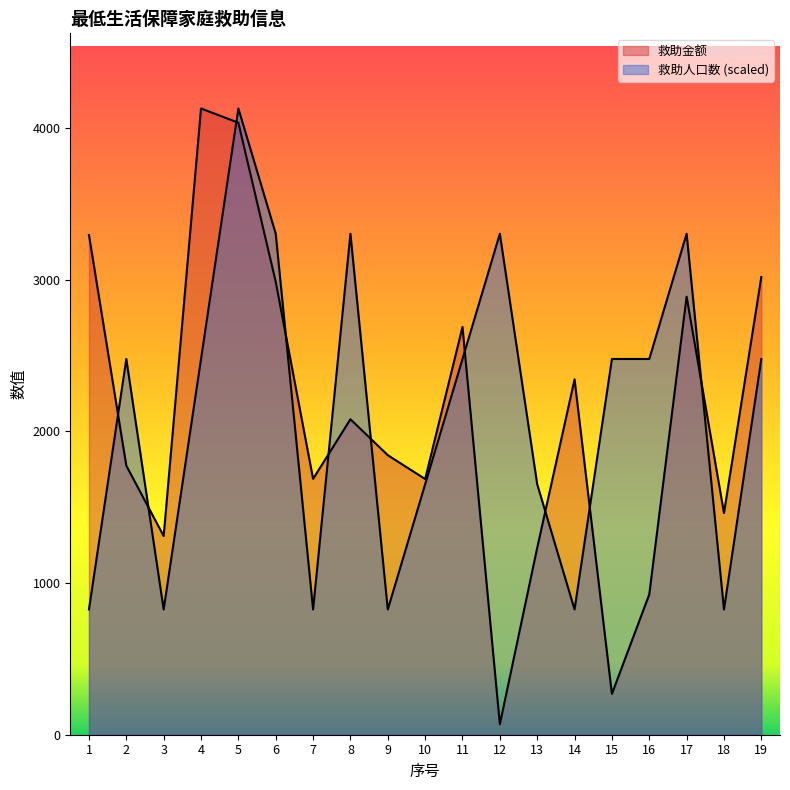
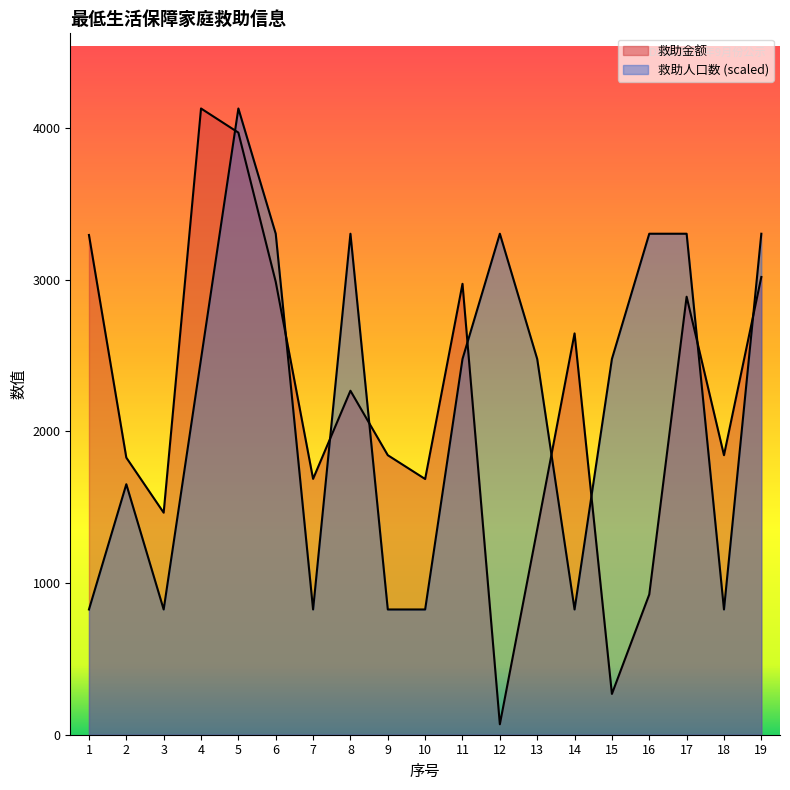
救助金额, 2: 1770 -> 1830
救助人口数 (scaled), 2: 2480 -> 1650
救助金额, 3: 1310 -> 1460
救助金额, 5: 4040 -> 3970
救助金额, 8: 2080 -> 2270
救助人口数 (scaled), 10: 1650 -> 830
救助金额, 11: 2690 -> 2970
救助金额, 13: 1230 -> 1350
救助人口数 (scaled), 13: 1650 -> 2480
救助金额, 14: 2340 -> 2650
救助人口数 (scaled), 16: 2480 -> 3300
救助金额, 18: 1460 -> 1840
救助人口数 (scaled), 19: 2480 -> 3300
